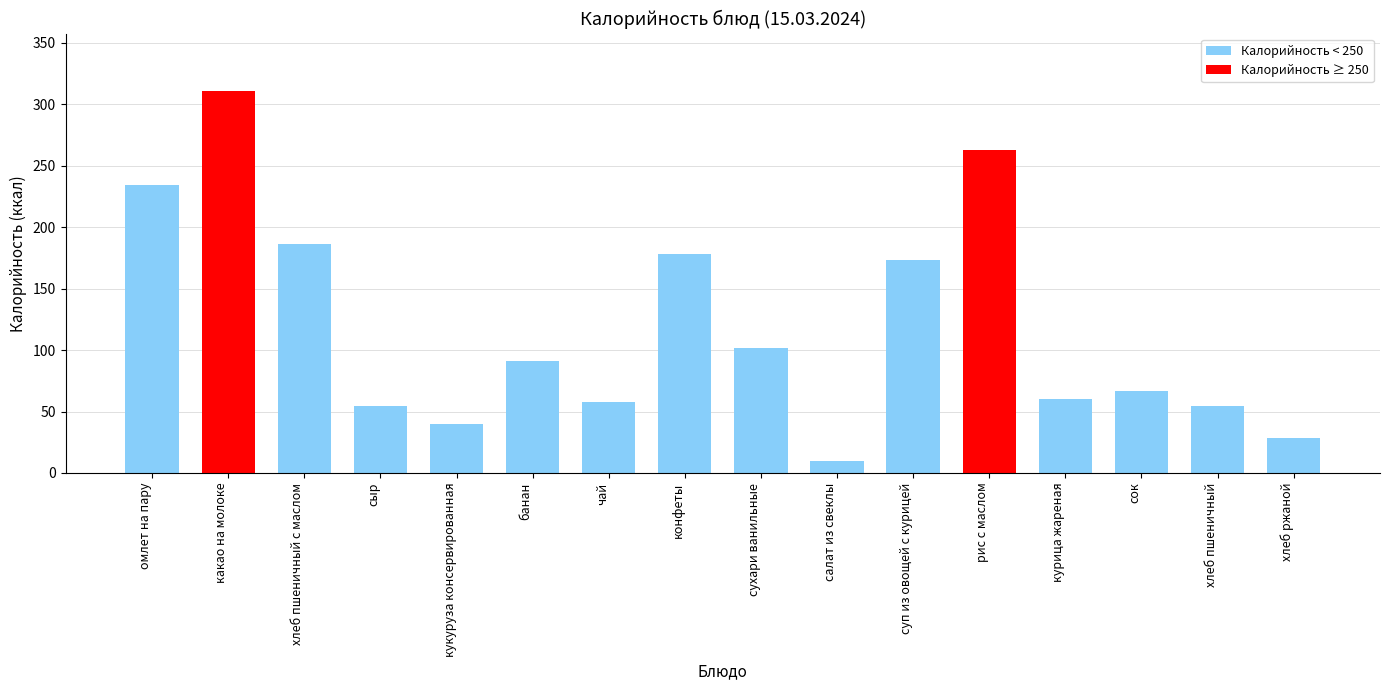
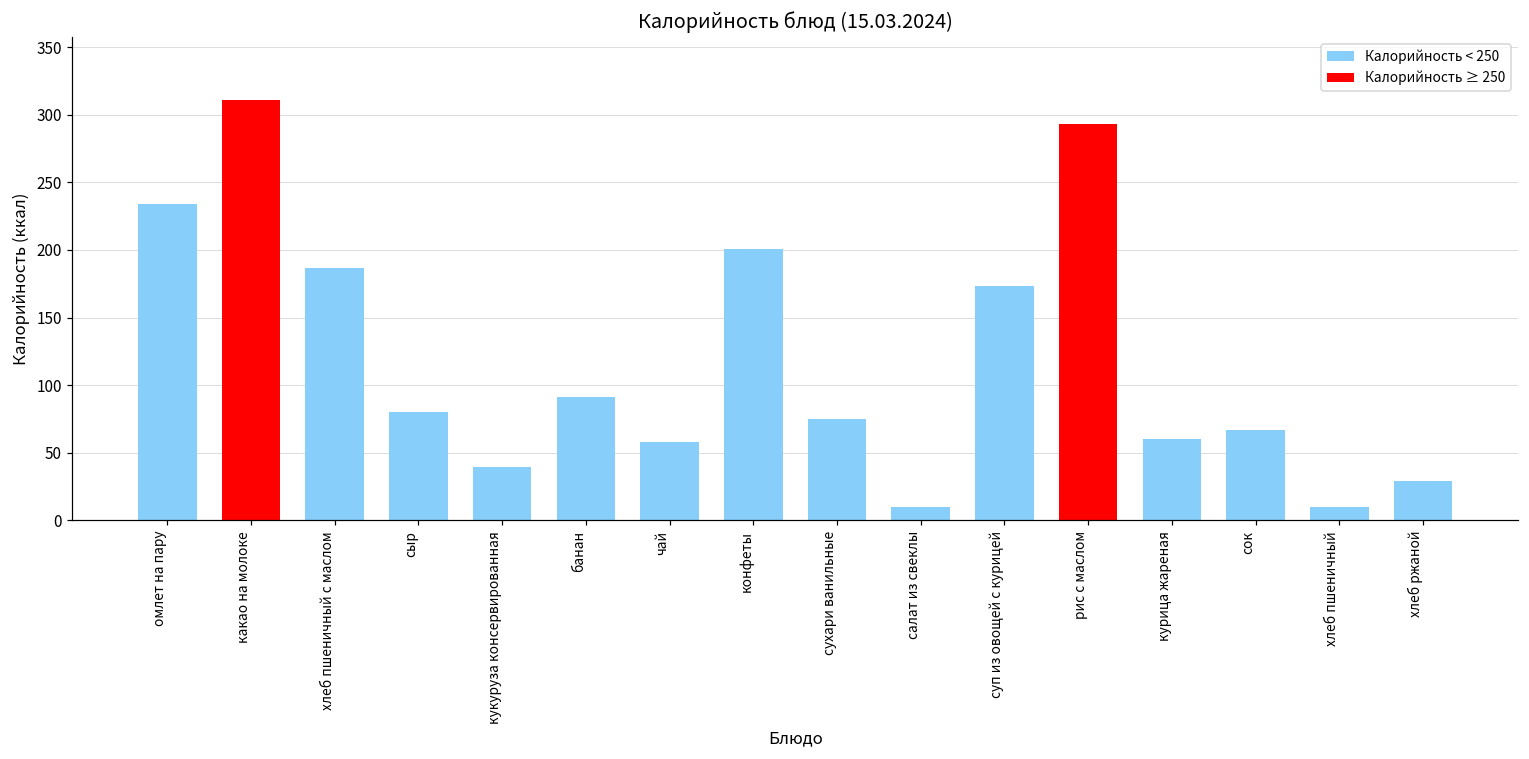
сыр: 54 -> 80
конфеты: 178 -> 201
сухари ванильные: 102 -> 75
рис с маслом: 263 -> 293
хлеб пшеничный: 55 -> 10
